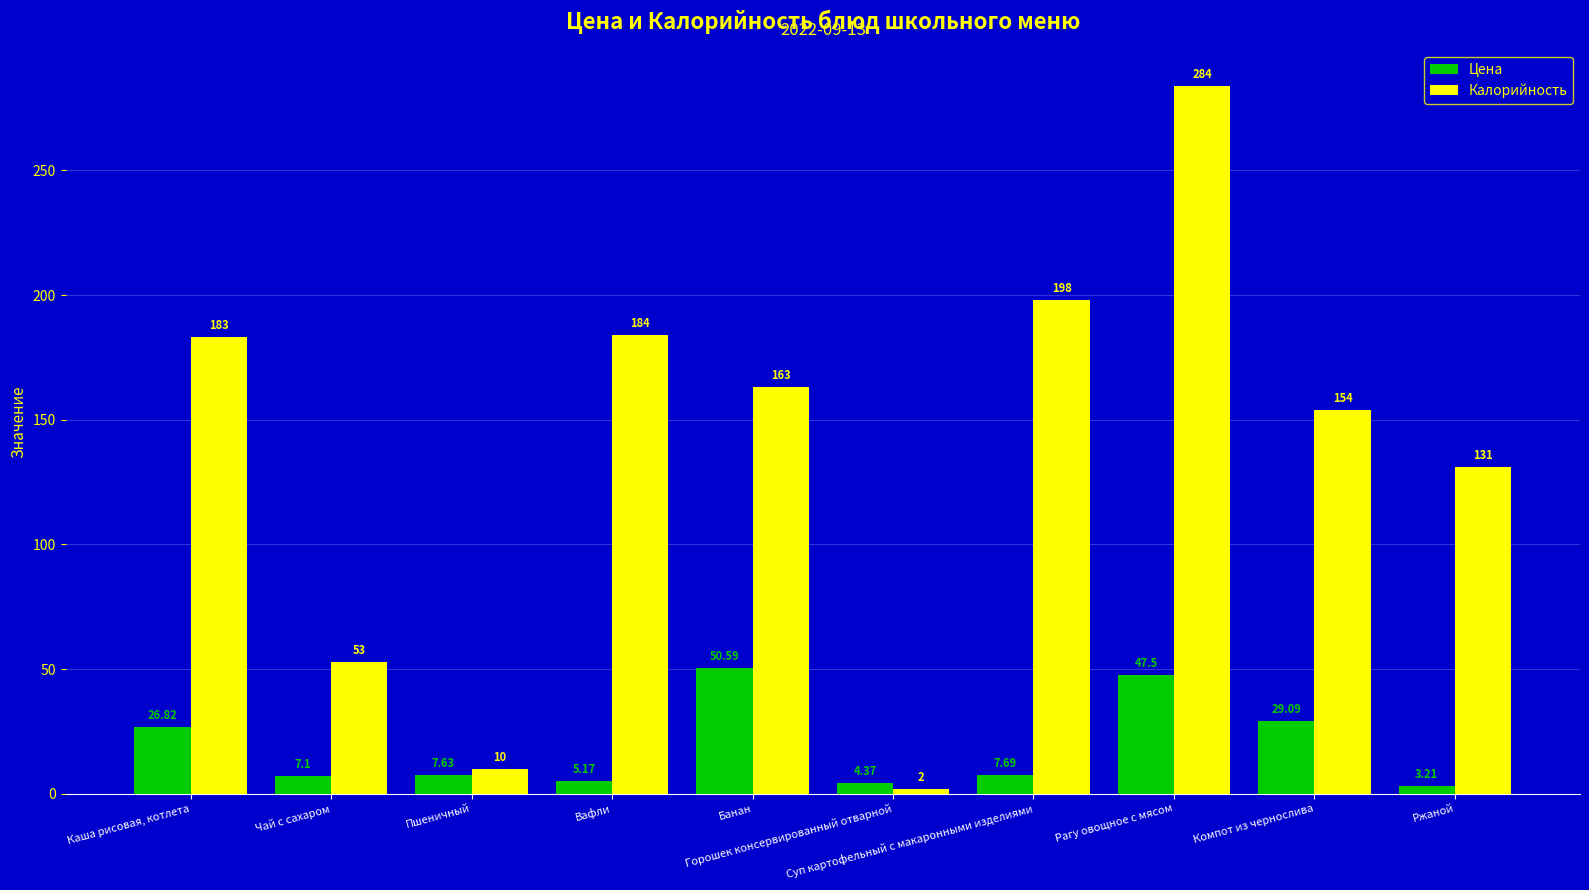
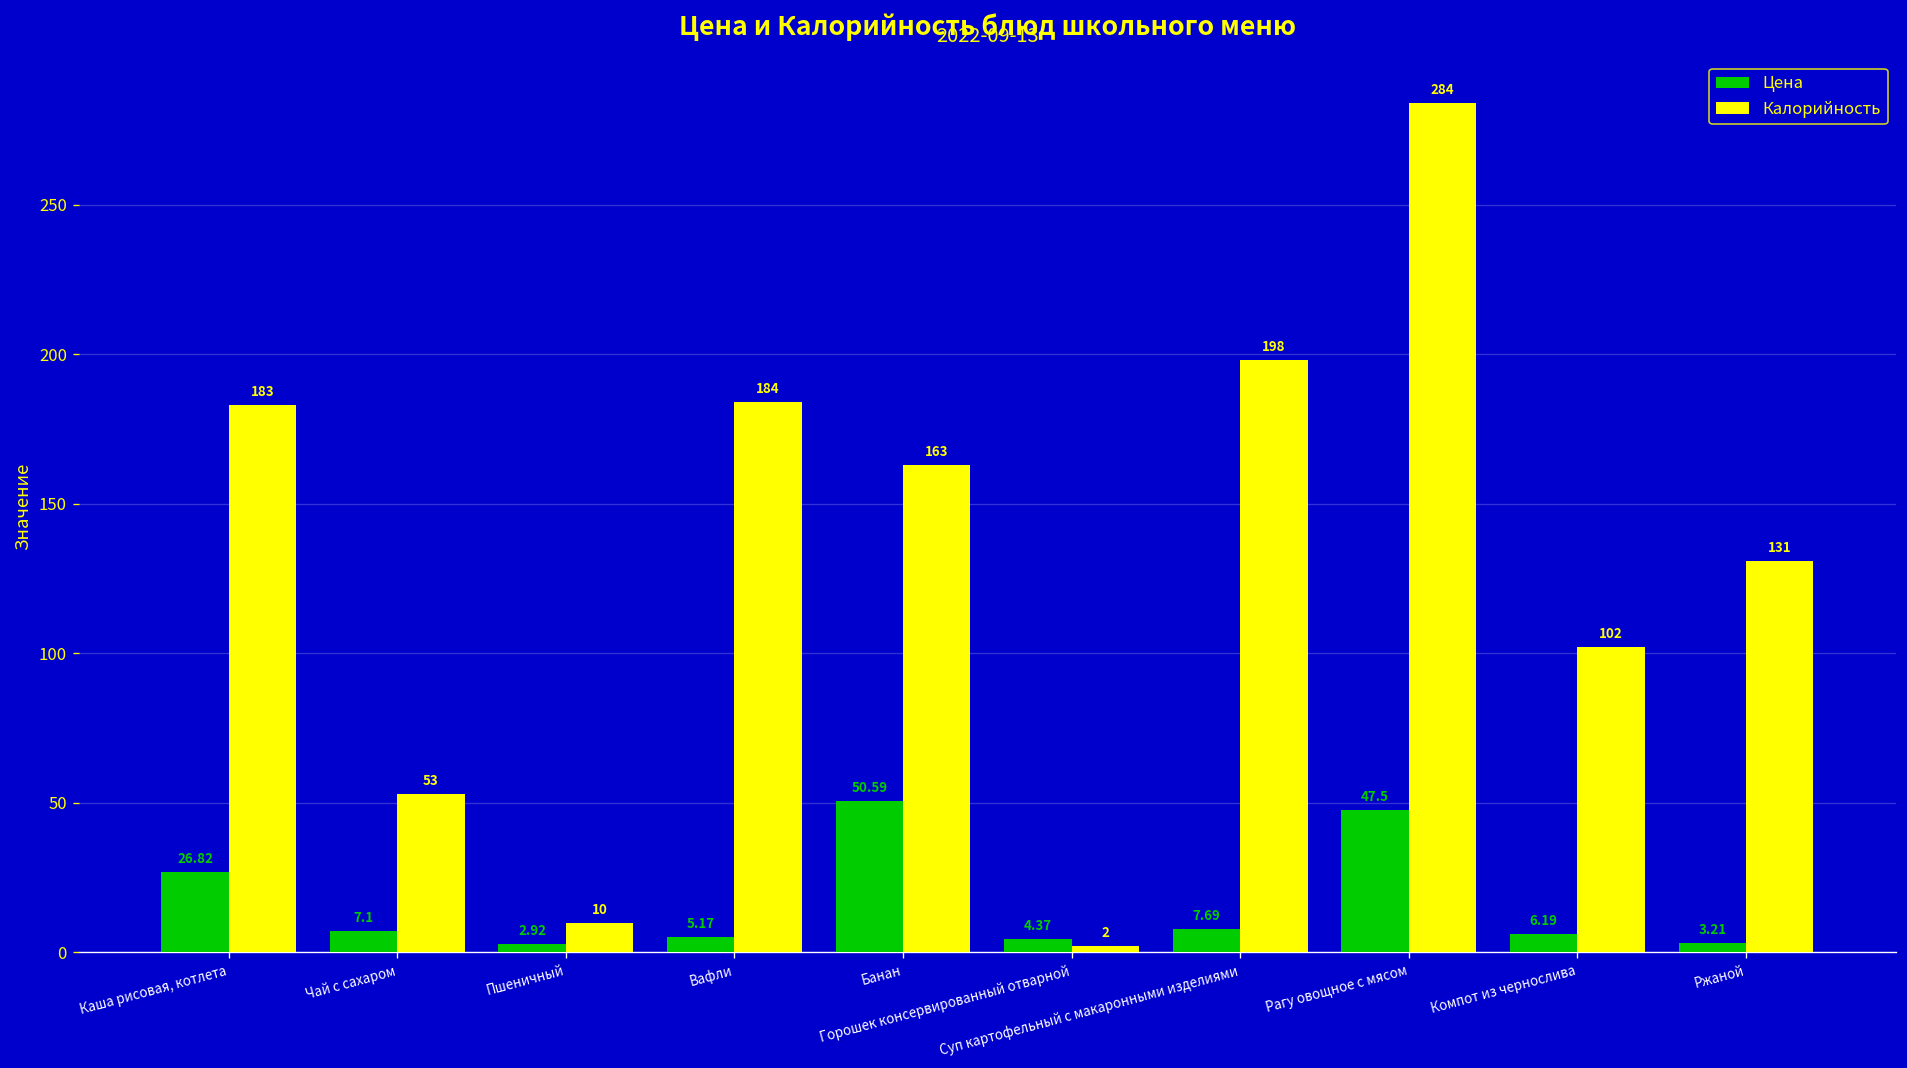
Цена, Пшеничный: 7.63 -> 2.92
Цена, Компот из чернослива: 29.09 -> 6.19
Калорийность, Компот из чернослива: 154 -> 102
